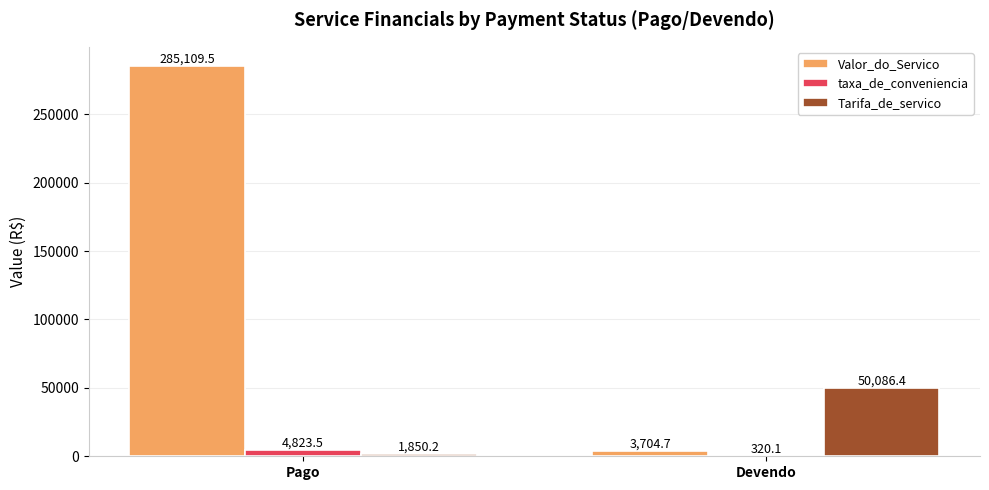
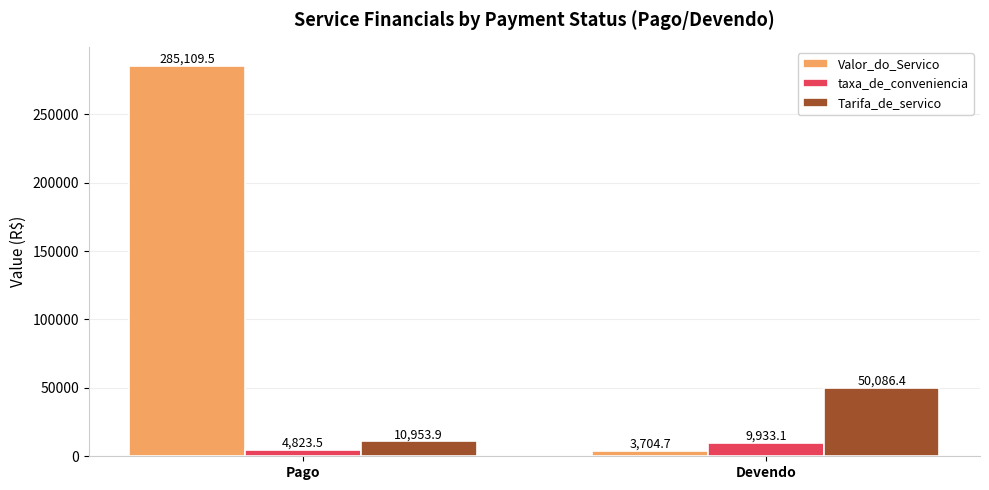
Tarifa_de_servico, Pago: 1,850.2 -> 10,953.9
taxa_de_conveniencia, Devendo: 320.1 -> 9,933.1
